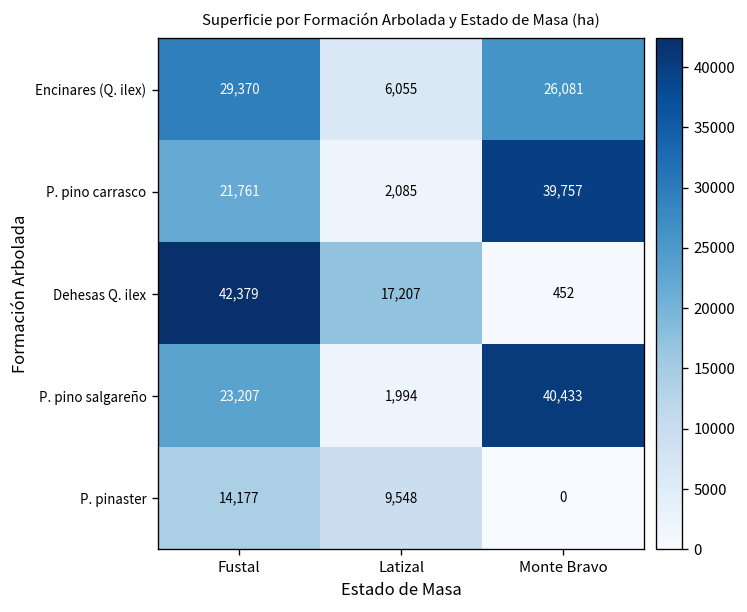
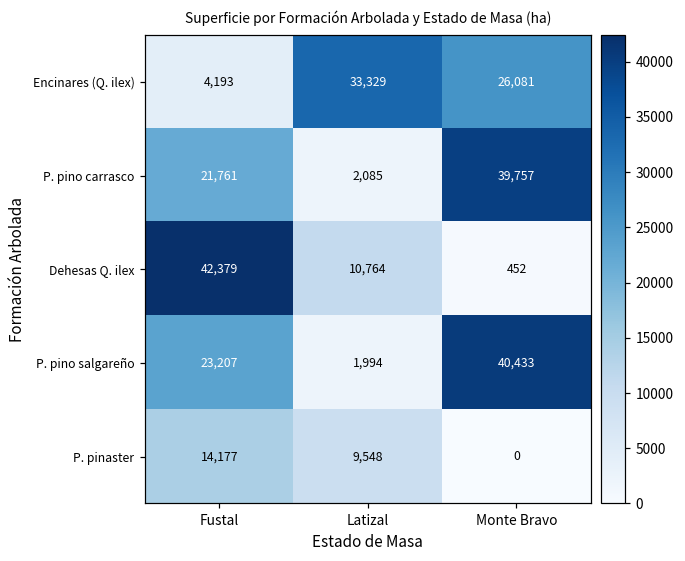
Encinares (Q. ilex), Fustal: 29,370 -> 4,193
Encinares (Q. ilex), Latizal: 6,055 -> 33,329
Dehesas Q. ilex, Latizal: 17,207 -> 10,764
